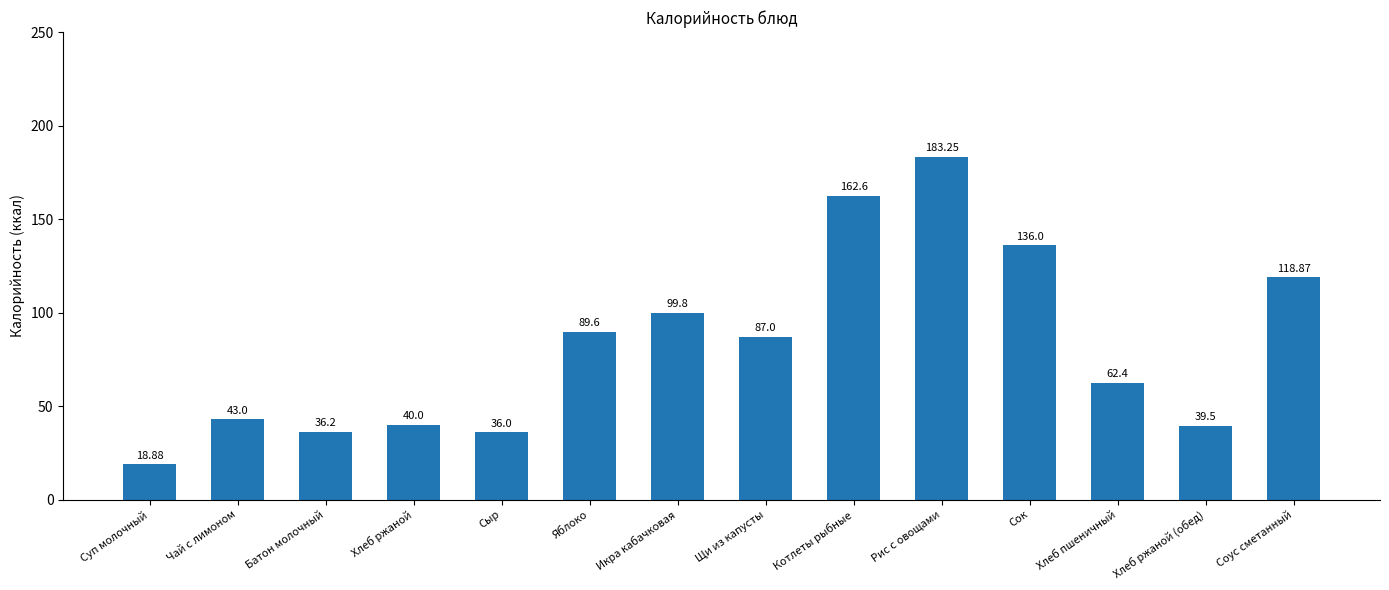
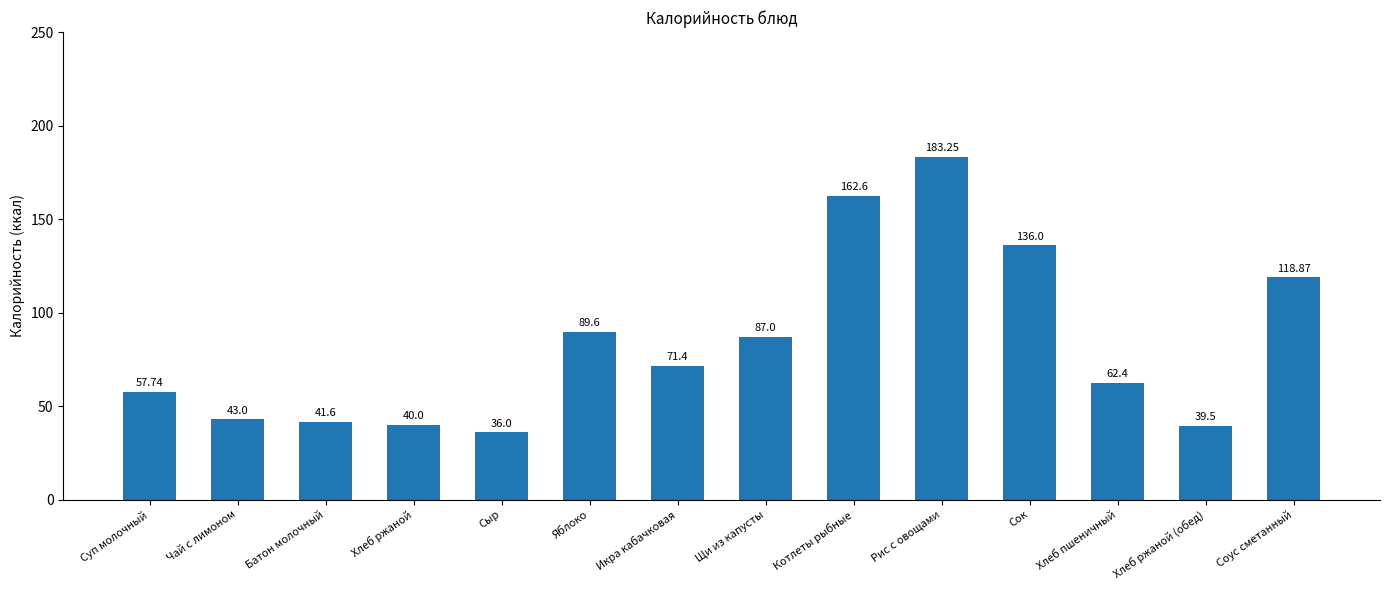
Суп молочный: 18.88 -> 57.74
Батон молочный: 36.2 -> 41.6
Икра кабачковая: 99.8 -> 71.4
